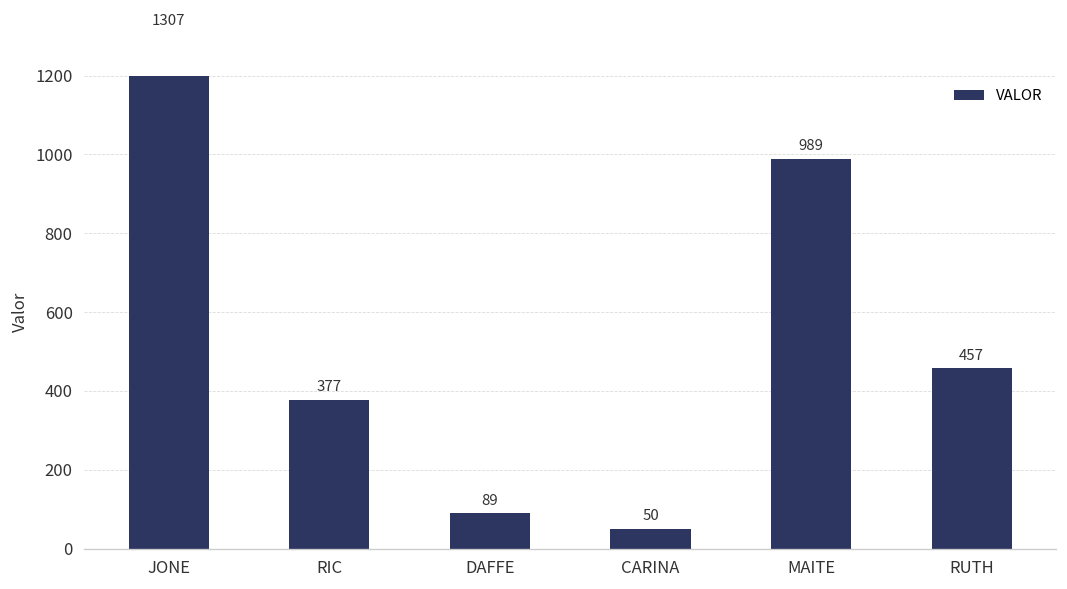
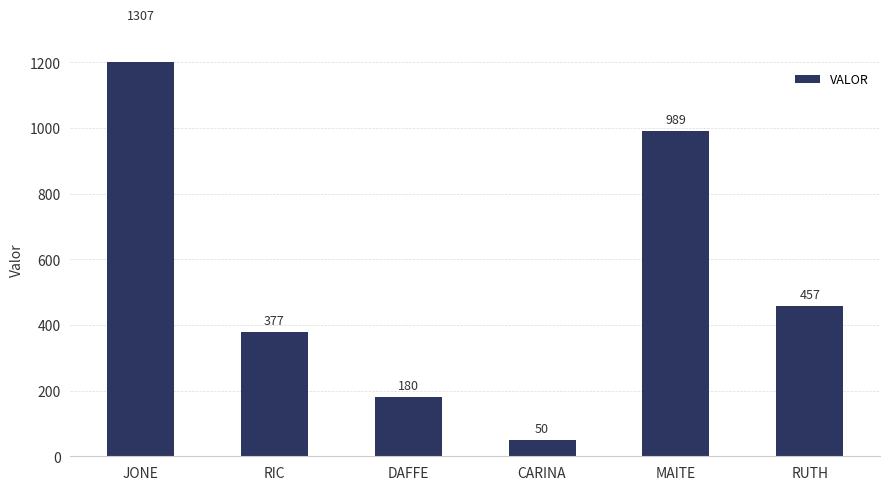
DAFFE: 89 -> 180
